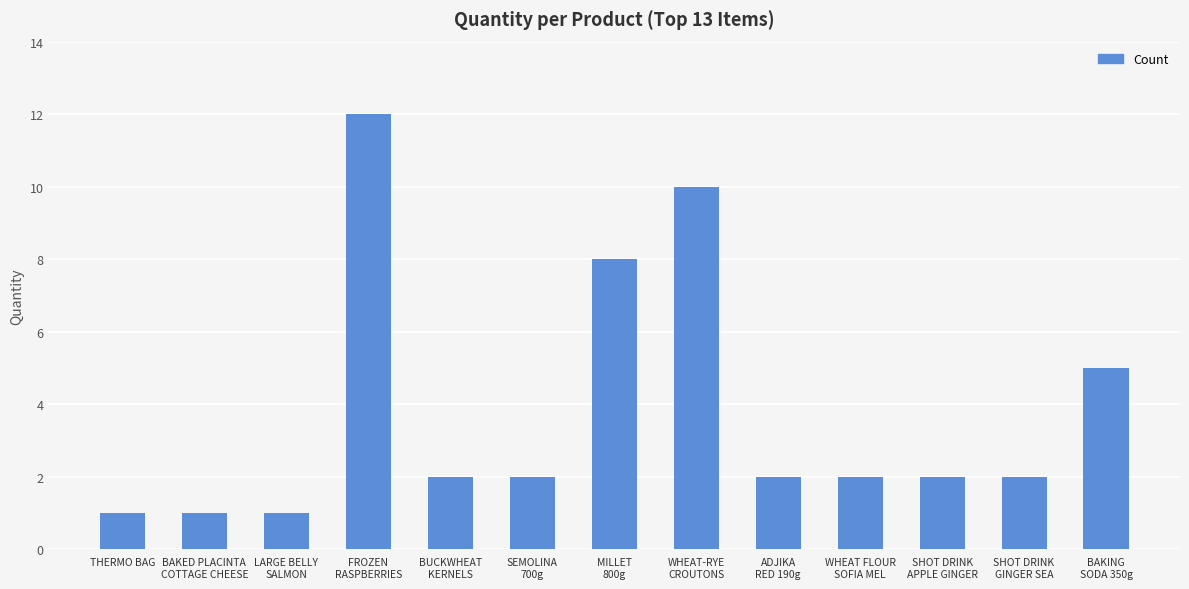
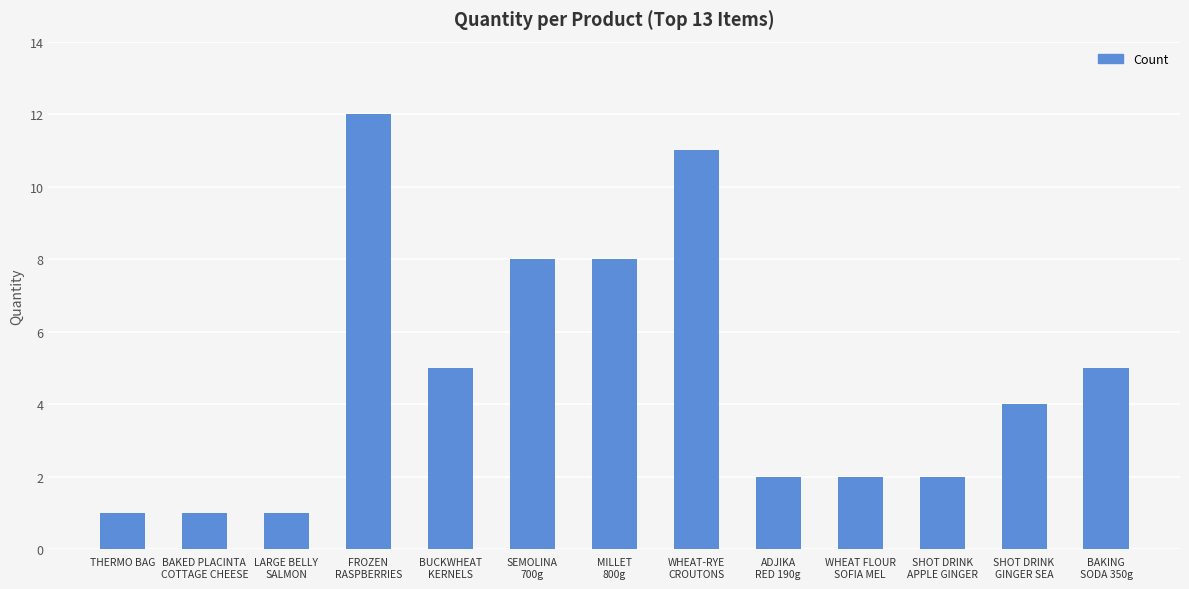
BUCKWHEAT KERNELS: 2 -> 5
SEMOLINA 700g: 2 -> 8
WHEAT-RYE CROUTONS: 10 -> 11
SHOT DRINK GINGER SEA: 2 -> 4
